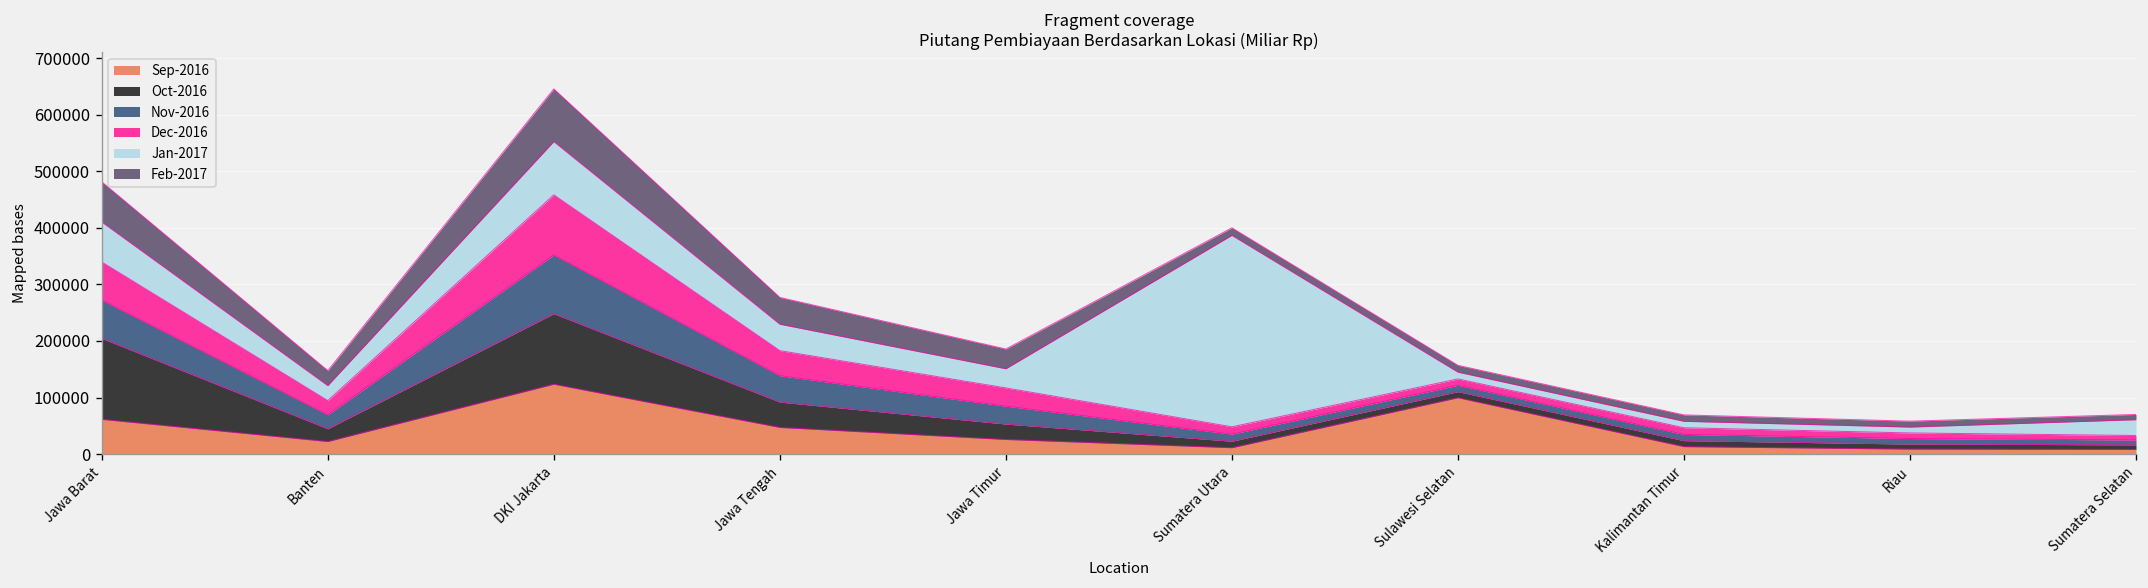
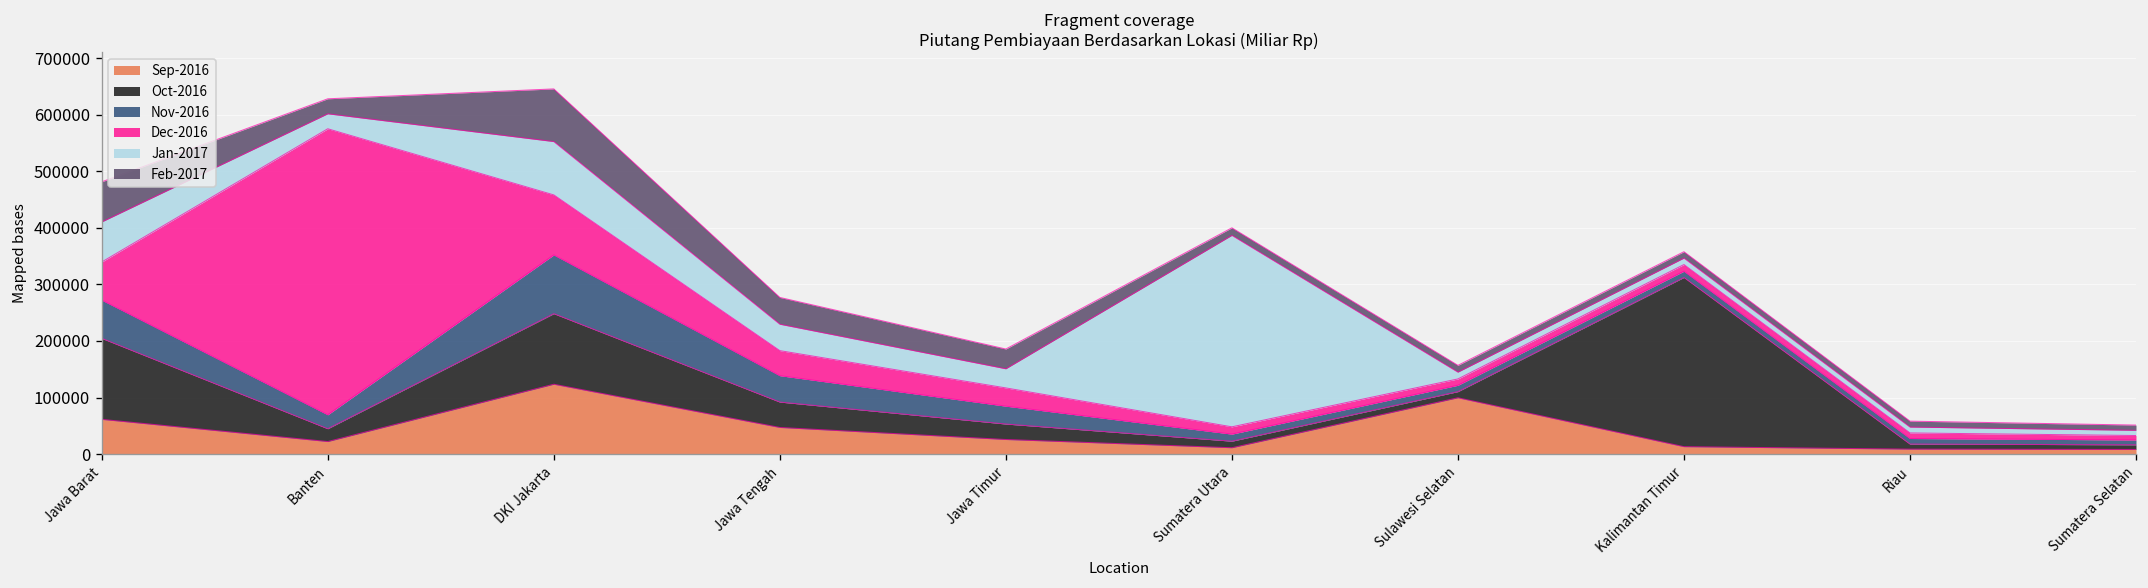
Dec-2016, Banten: 30000 -> 510000
Oct-2016, Kalimantan Timur: 10000 -> 300000
Jan-2017, Sumatera Selatan: 30000 -> 10000
